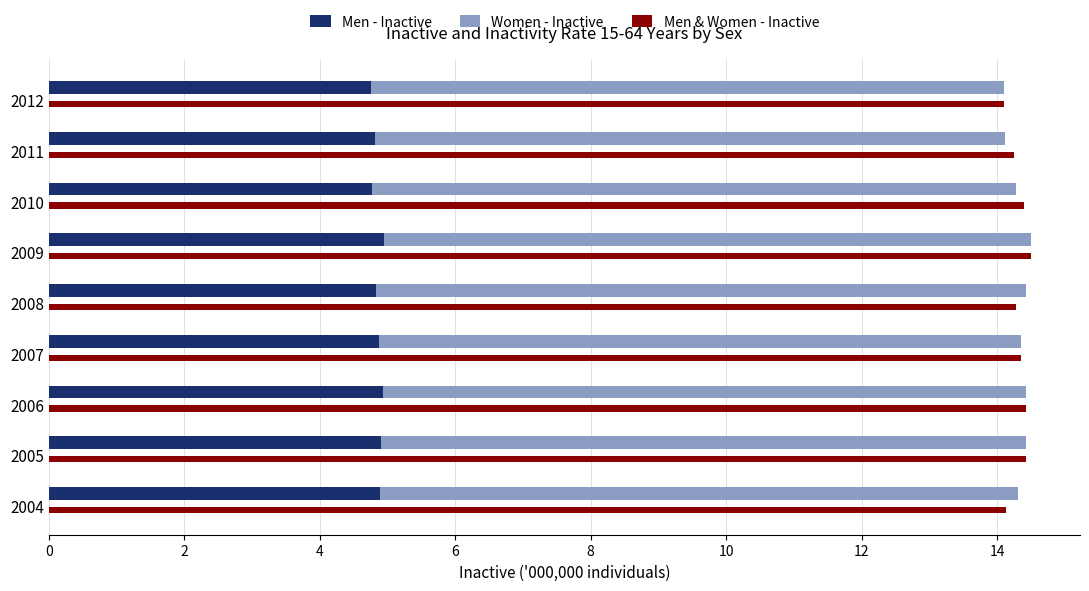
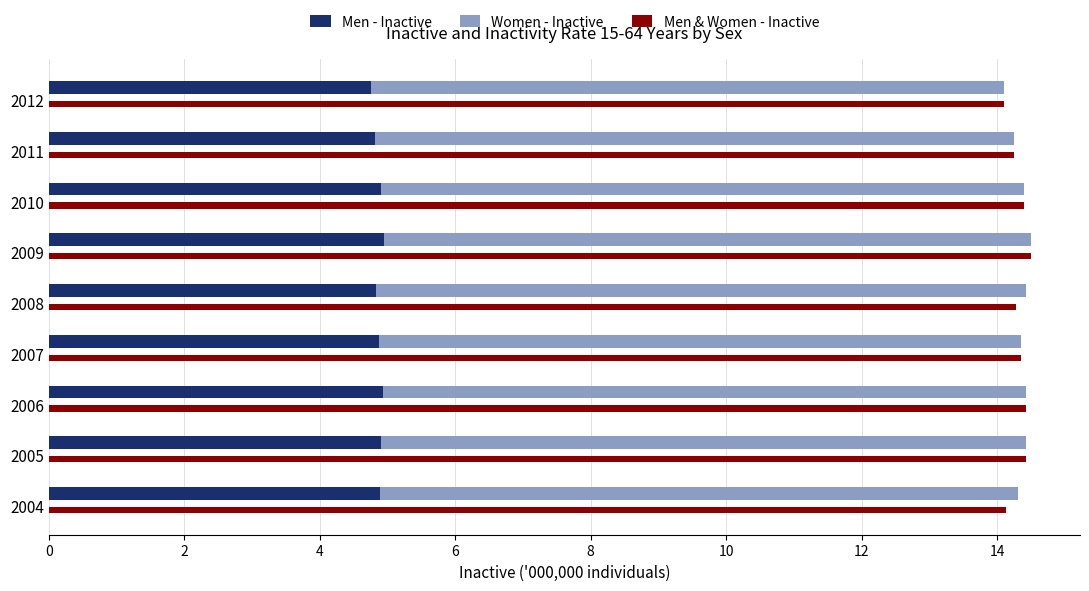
Women - Inactive, 2011: 9.3 -> 9.4
Men - Inactive, 2010: 4.8 -> 4.9
